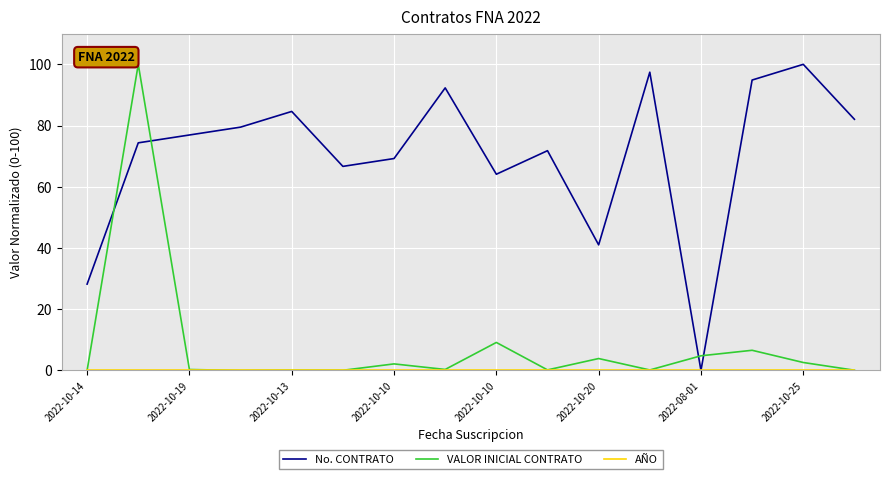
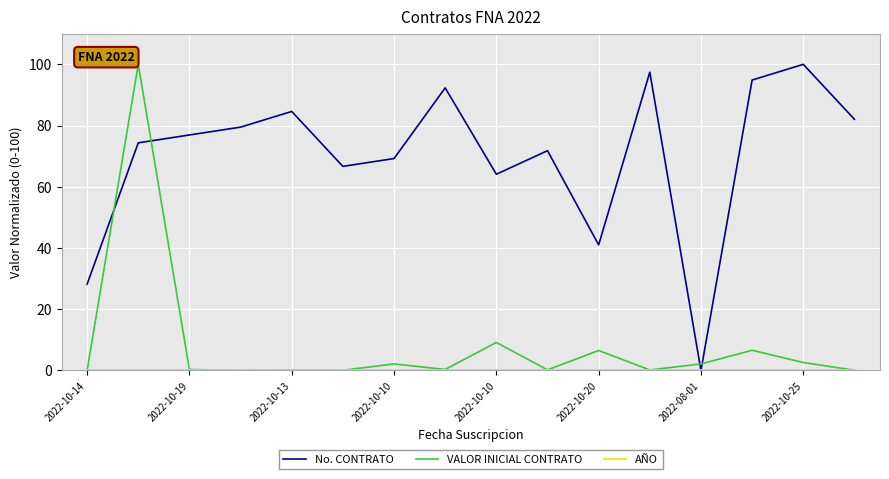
VALOR INICIAL CONTRATO, 2022-10-20: 4 -> 7
VALOR INICIAL CONTRATO, 2022-08-01: 5 -> 2
